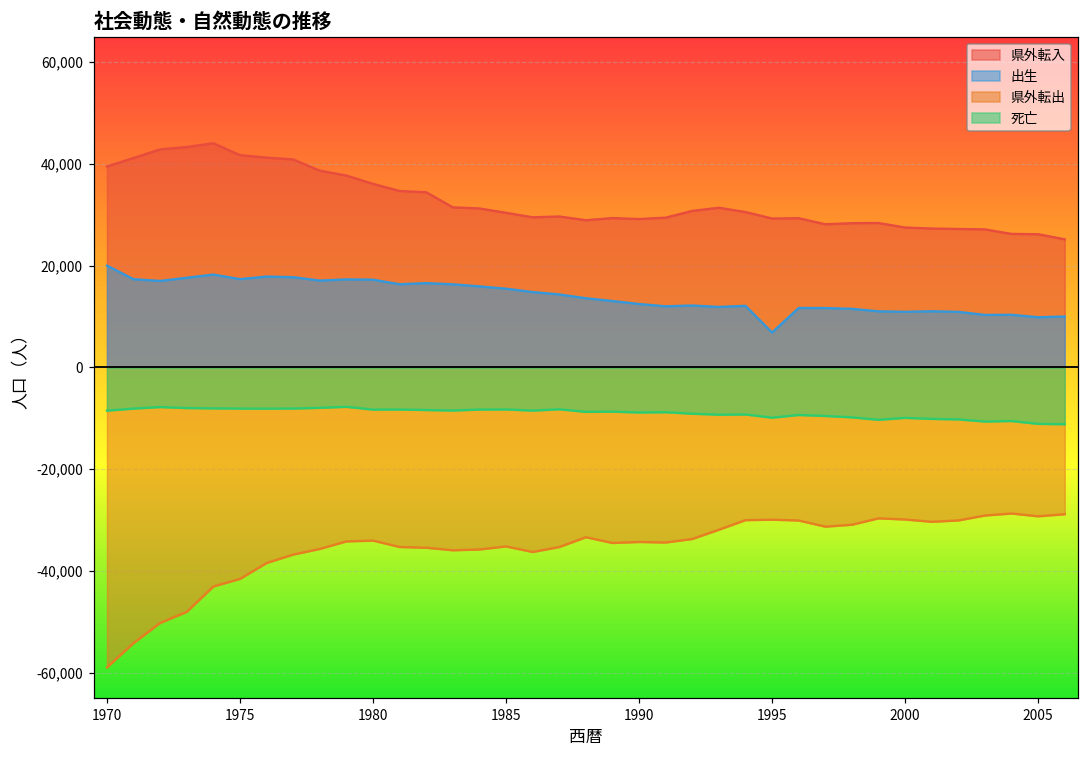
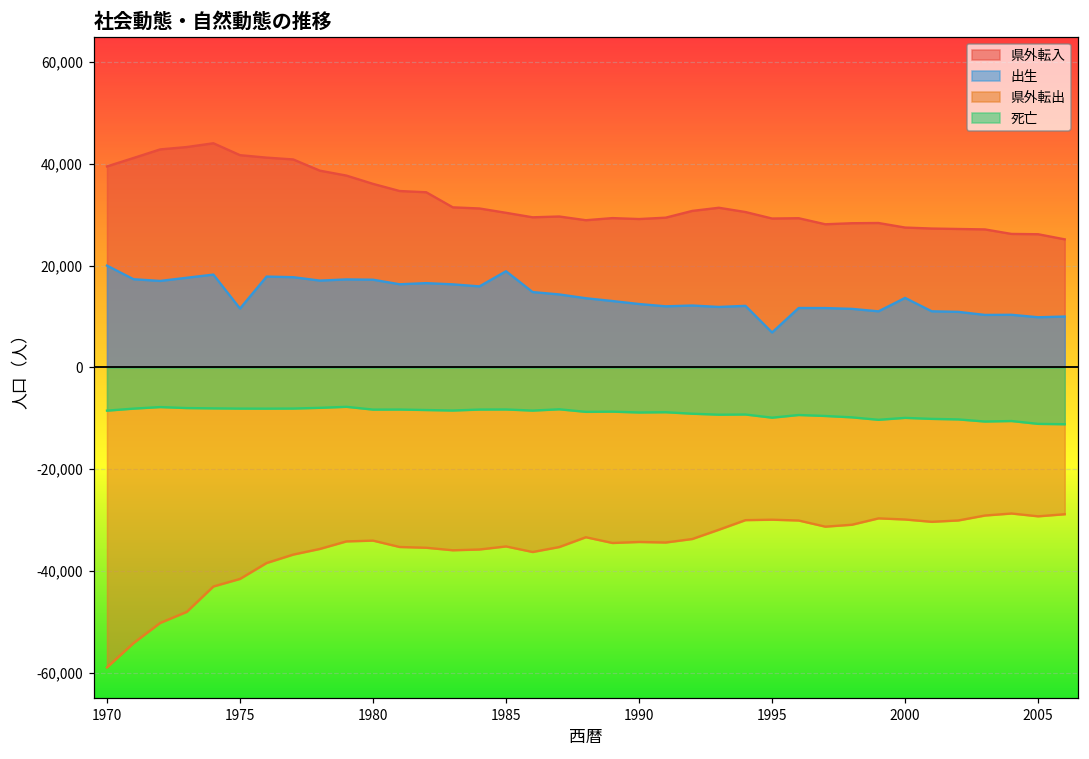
出生, 1975: 17,000 -> 12,000
出生, 1985: 15,000 -> 19,000
出生, 2000: 11,000 -> 14,000
